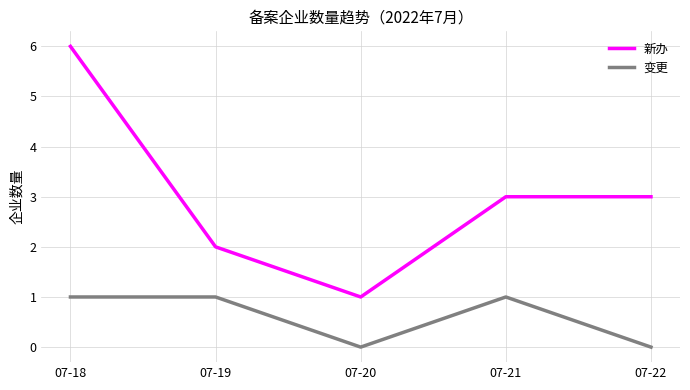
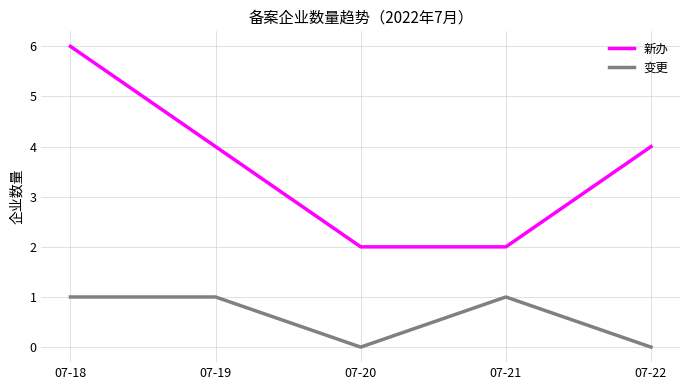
新办, 07-19: 2 -> 4
新办, 07-20: 1 -> 2
新办, 07-21: 3 -> 2
新办, 07-22: 3 -> 4
